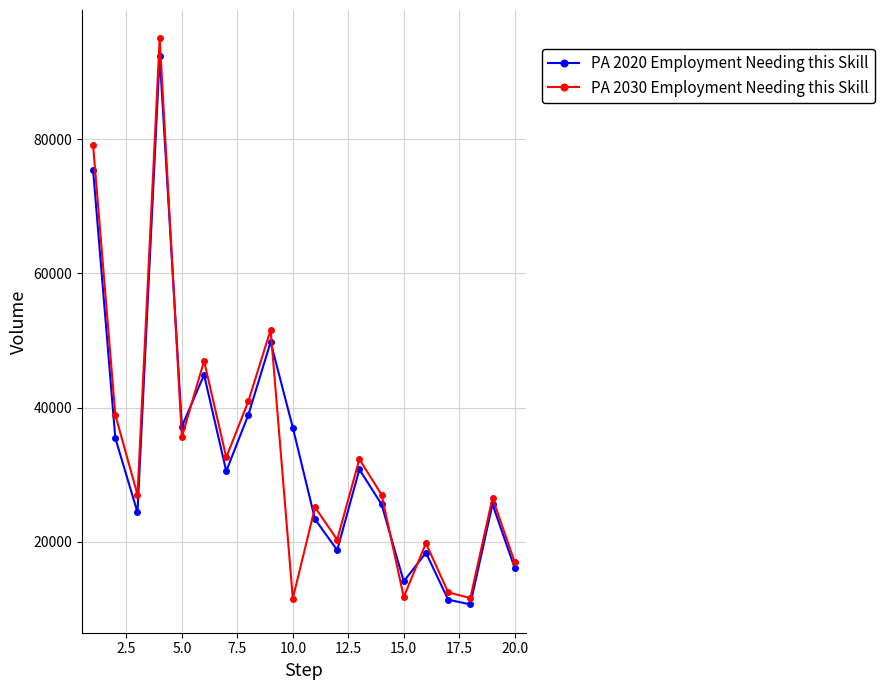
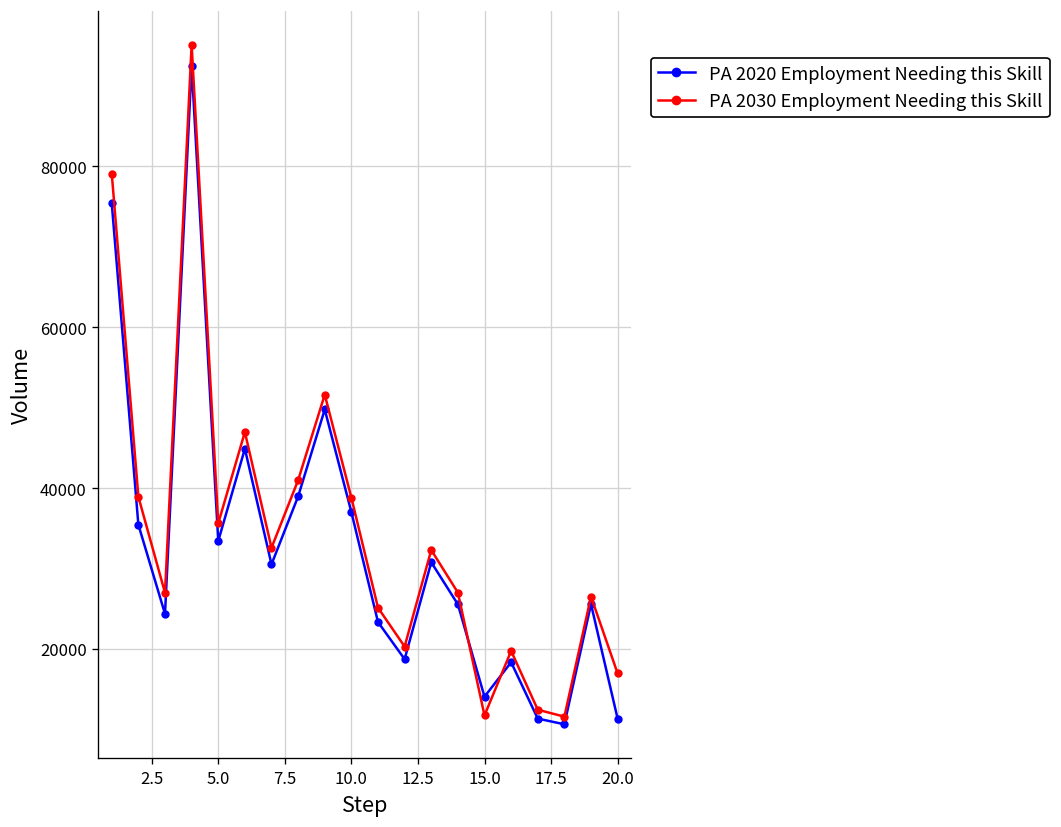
PA 2020 Employment Needing this Skill, 5.0: 37000 -> 33000
PA 2030 Employment Needing this Skill, 10.0: 12000 -> 39000
PA 2020 Employment Needing this Skill, 20.0: 16000 -> 11000
